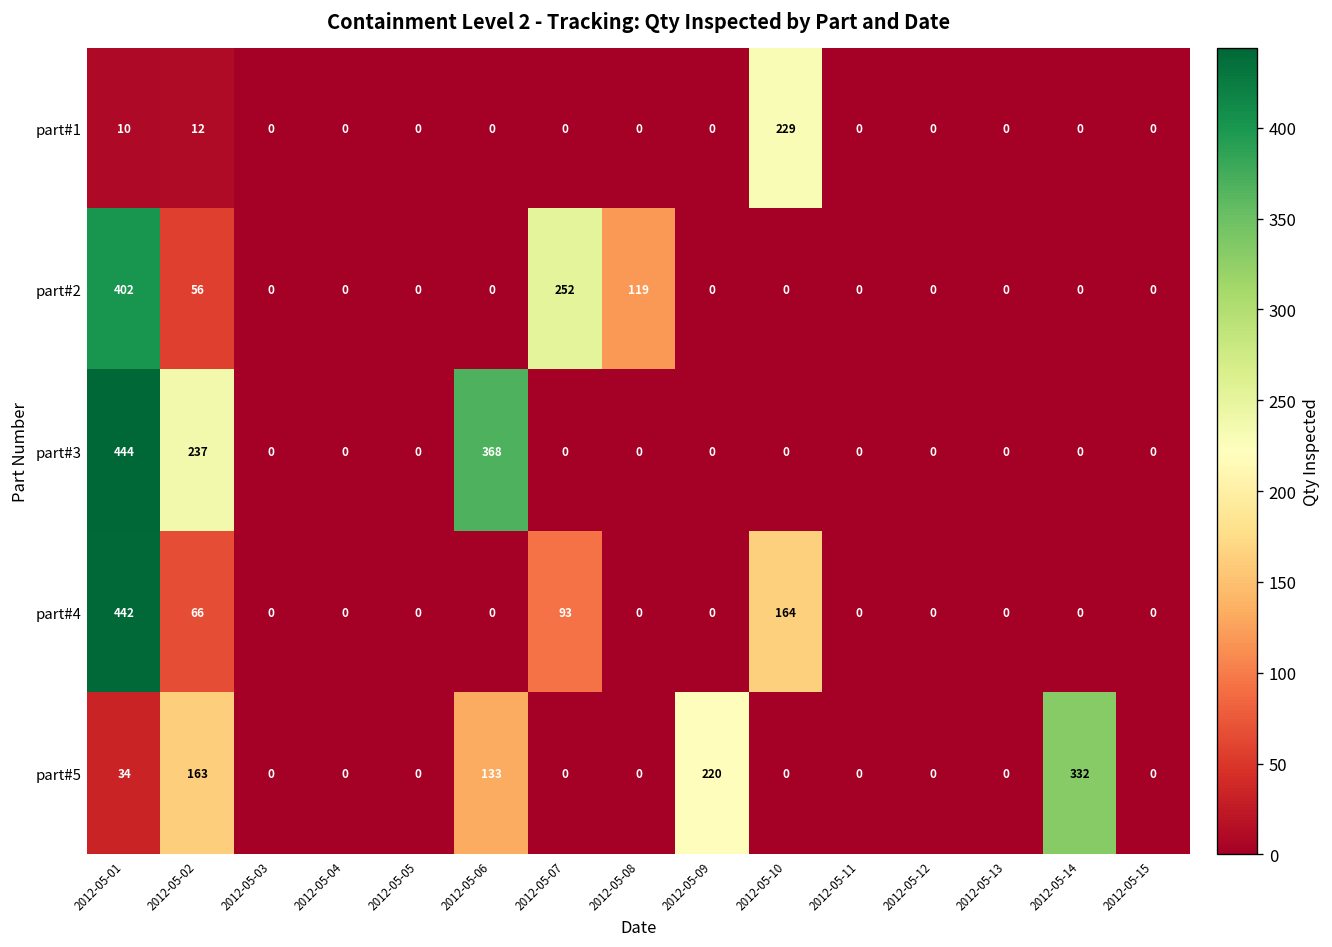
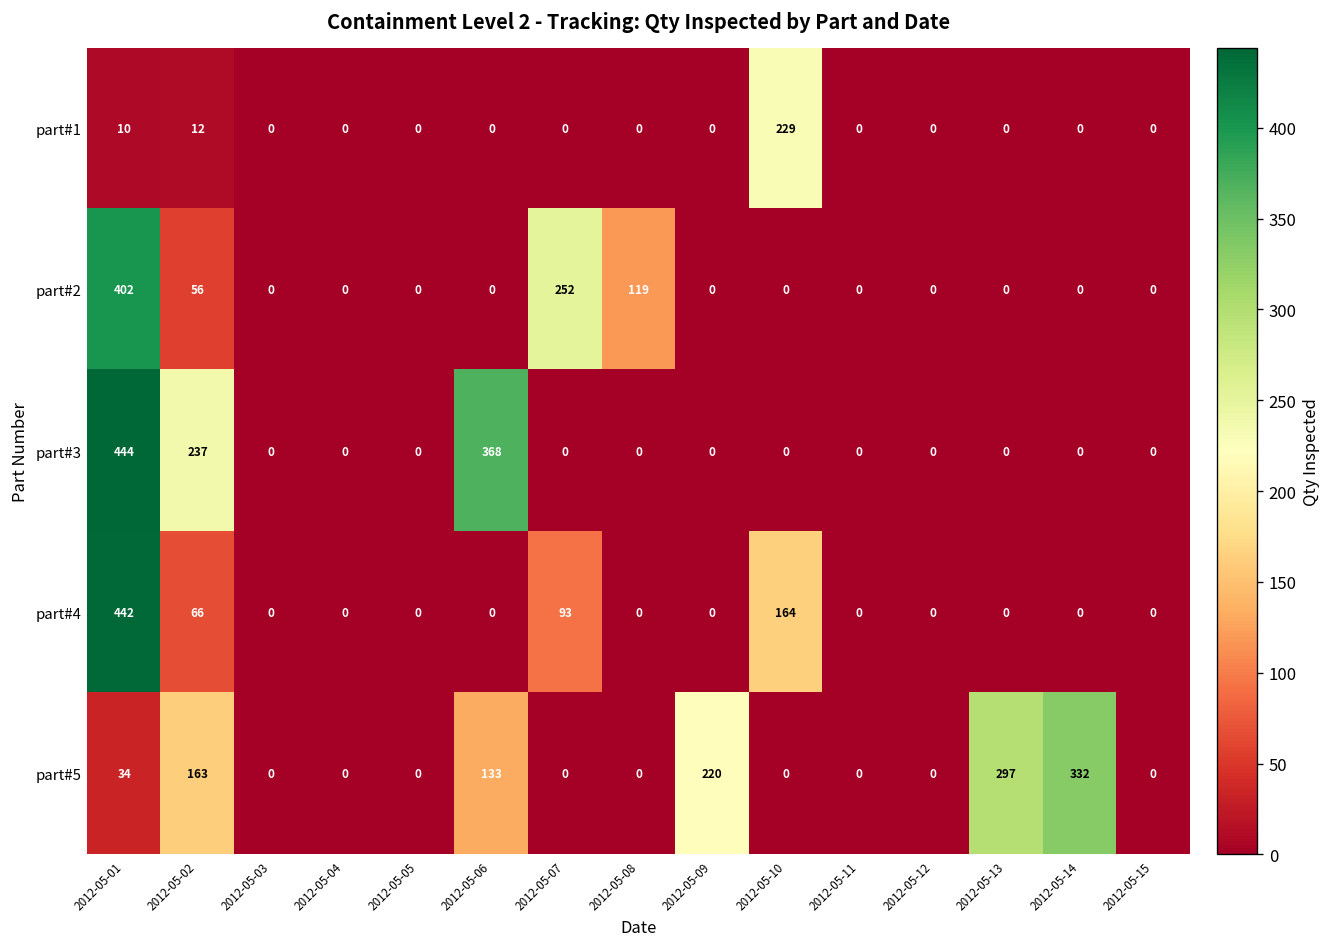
part#5, 2012-05-13: 0 -> 297
